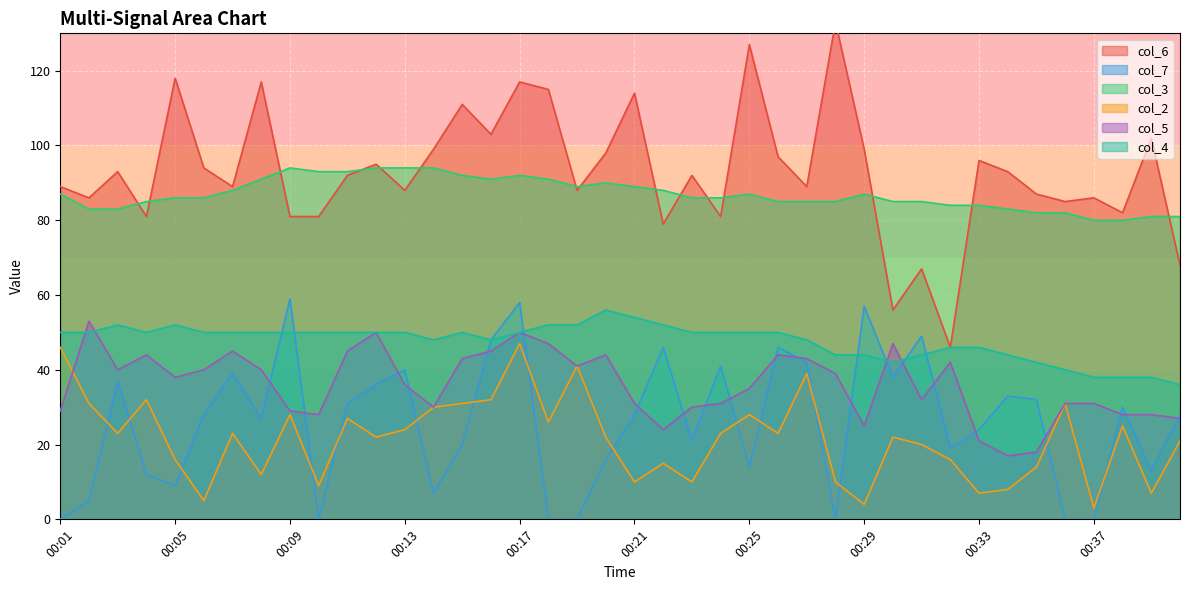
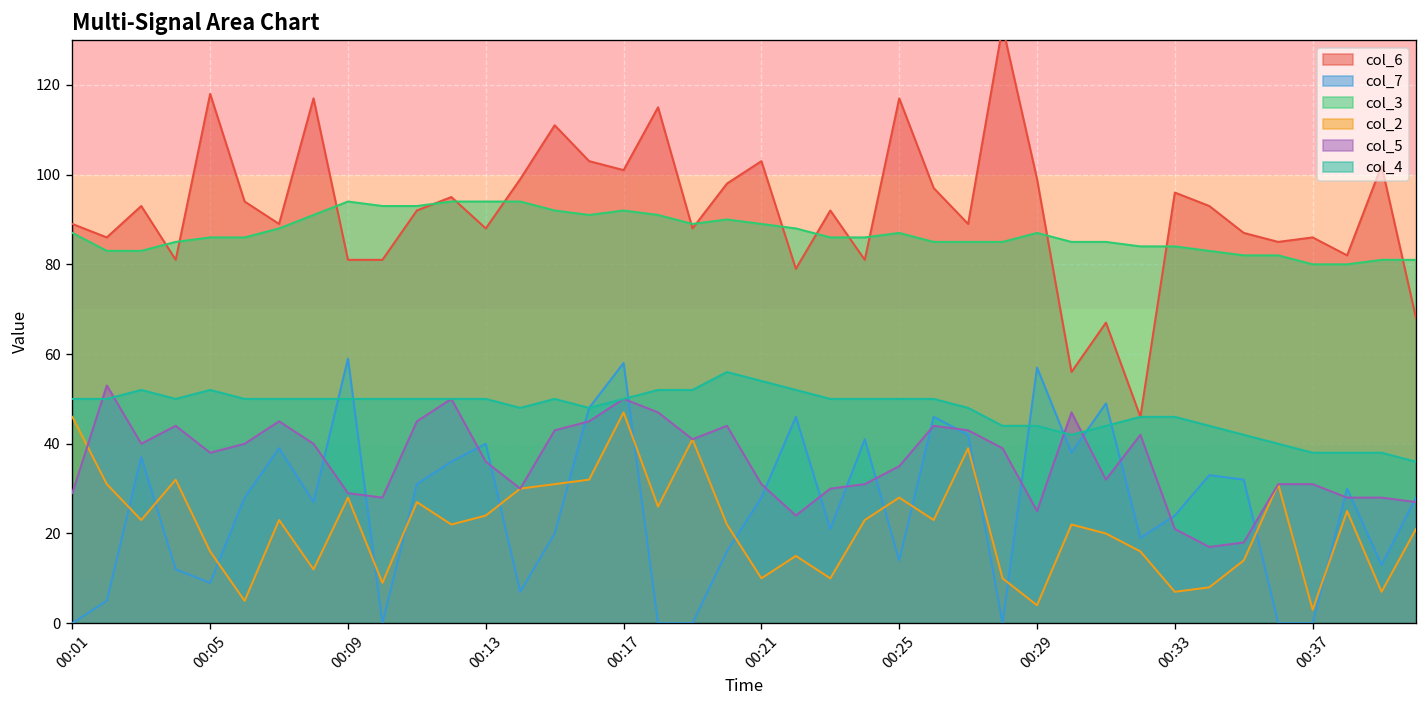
col_6, 00:17: 117 -> 101
col_6, 00:21: 114 -> 103
col_6, 00:25: 127 -> 117
